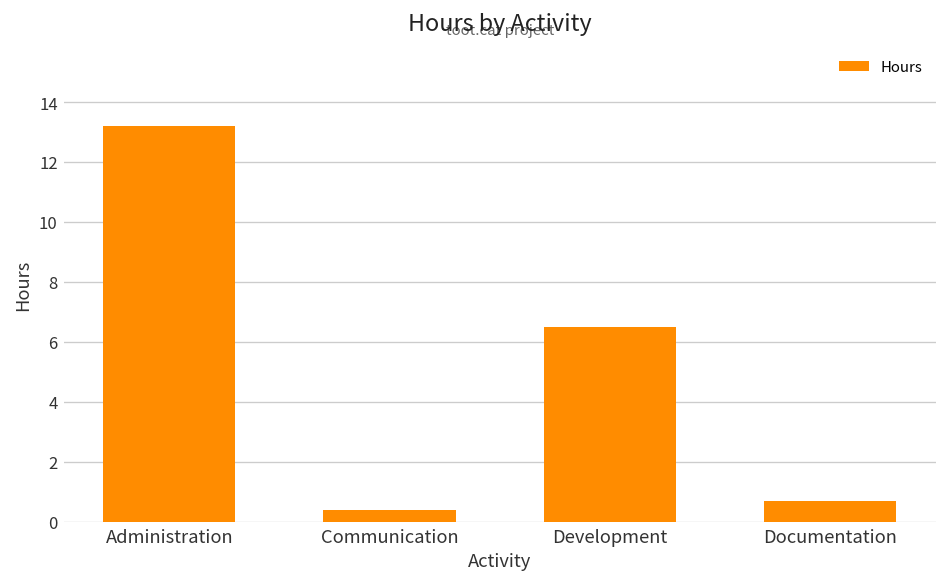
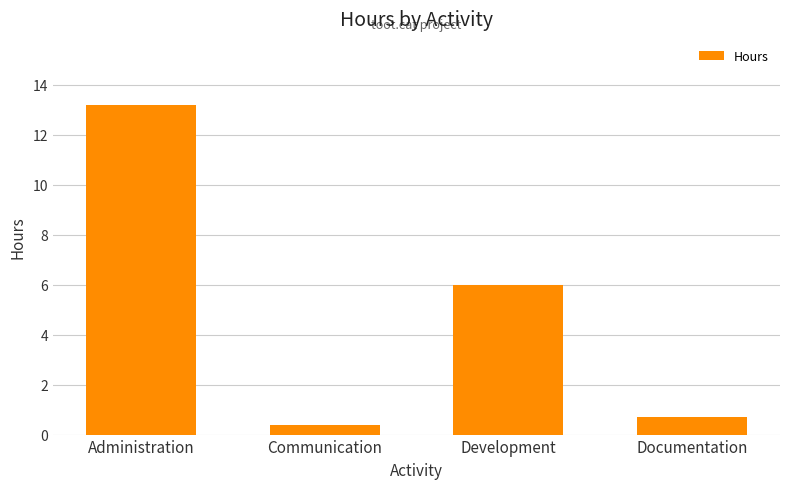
Development: 6.5 -> 6.0
